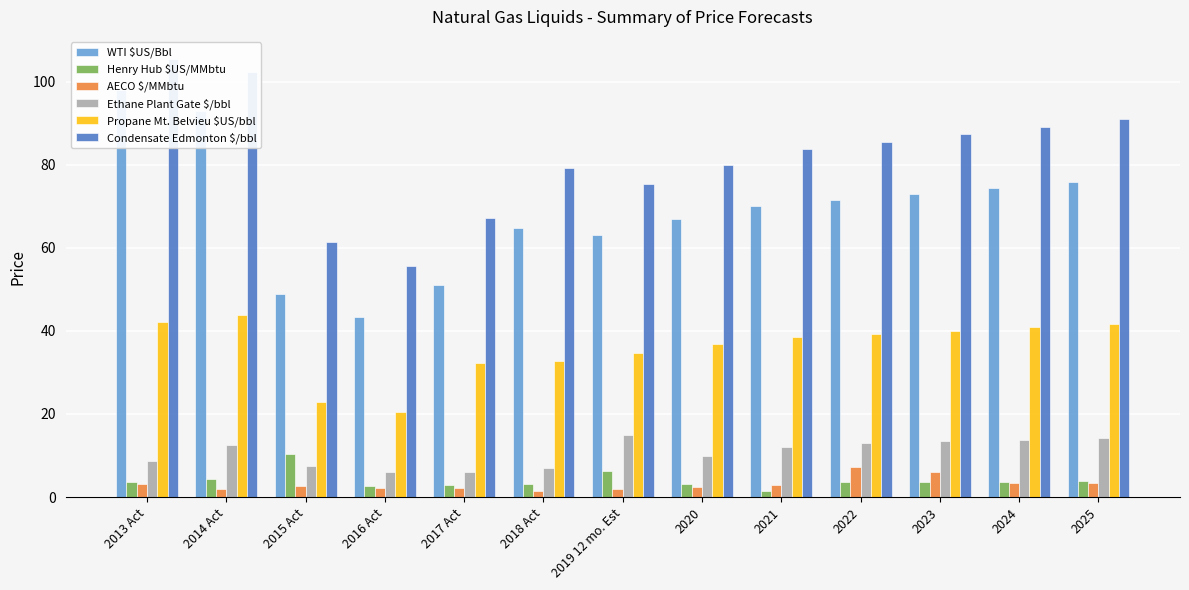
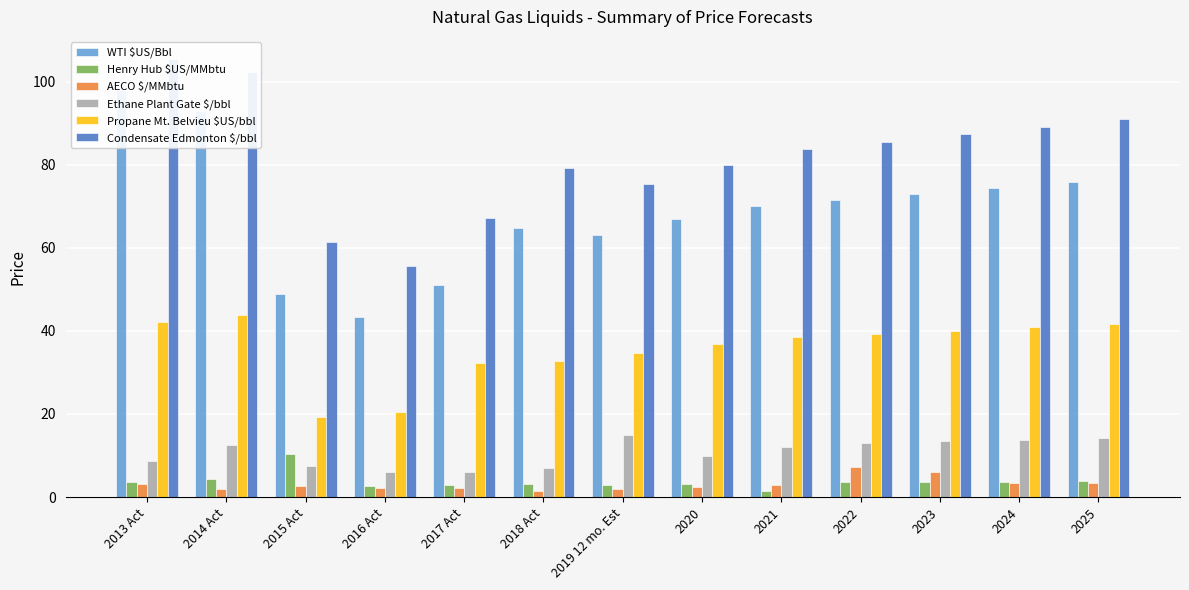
Propane Mt. Belvieu $US/bbl, 2015 Act: 23 -> 19
Henry Hub $US/MMbtu, 2019 12 mo. Est: 6 -> 3
